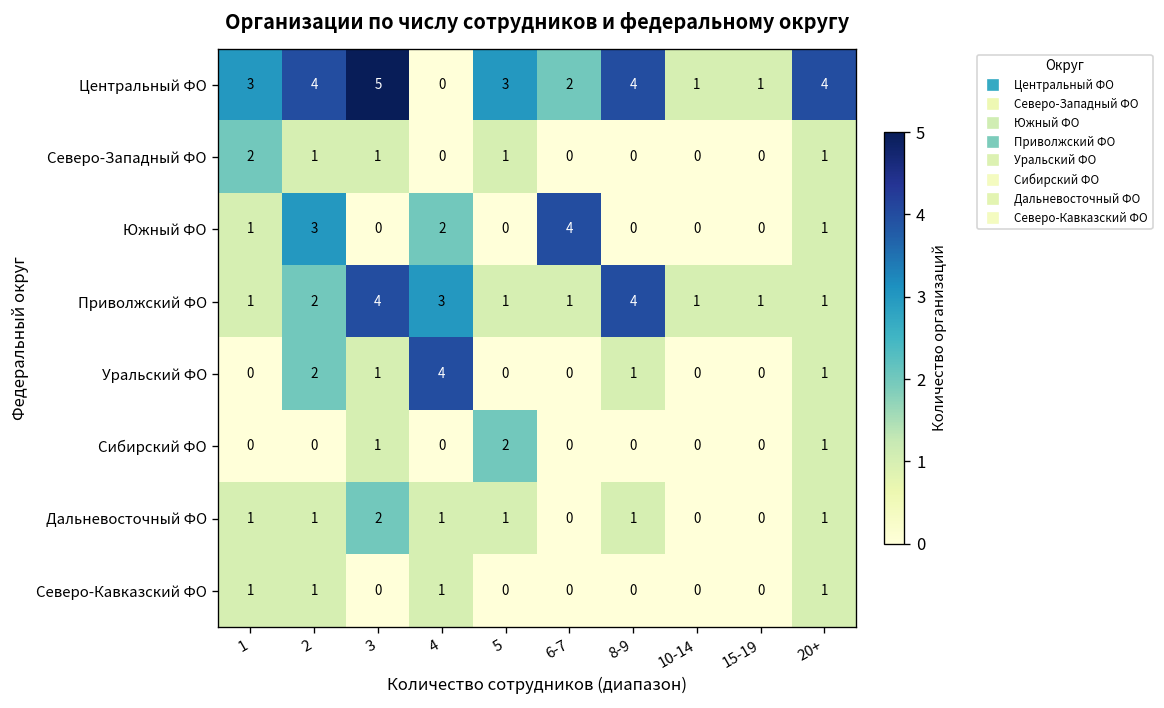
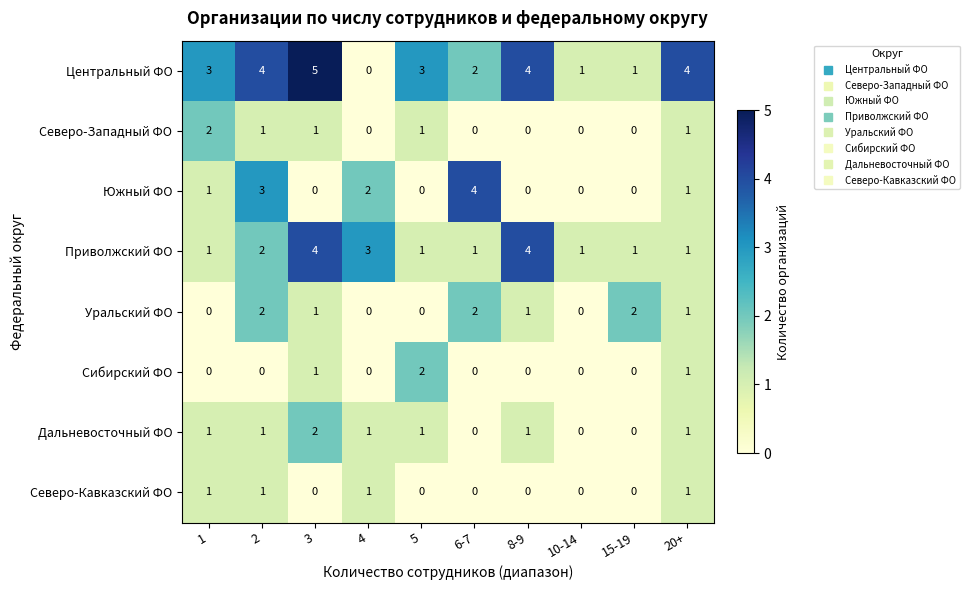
Уральский ФО, 4: 4 -> 0
Уральский ФО, 6-7: 0 -> 2
Уральский ФО, 15-19: 0 -> 2
